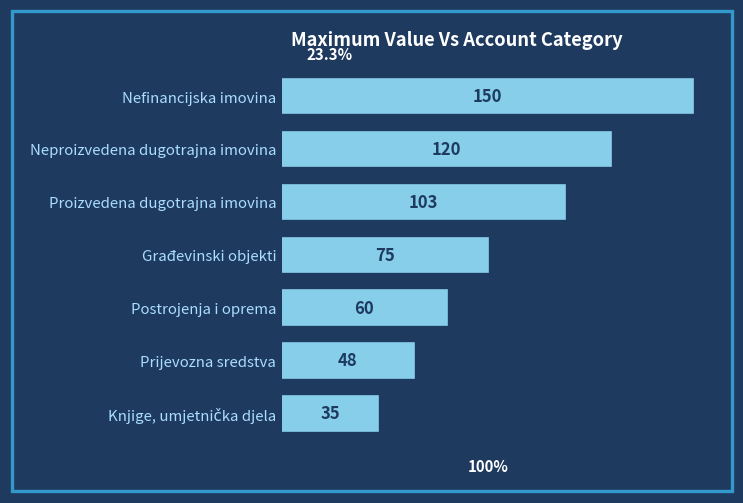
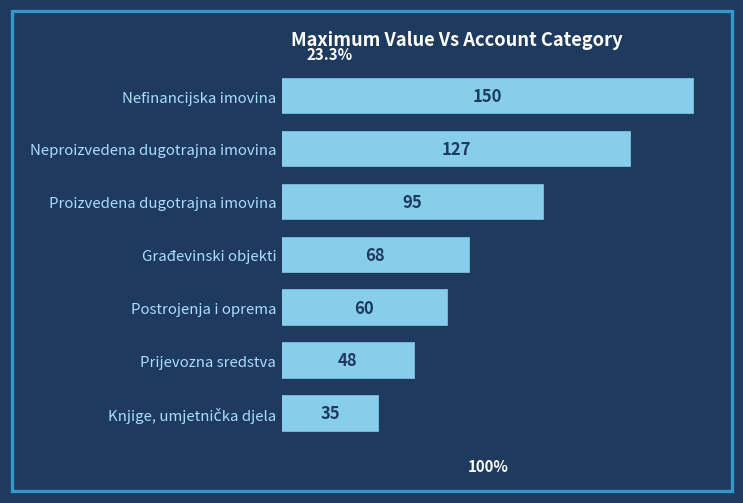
Neproizvedena dugotrajna imovina: 120 -> 127
Proizvedena dugotrajna imovina: 103 -> 95
Građevinski objekti: 75 -> 68
